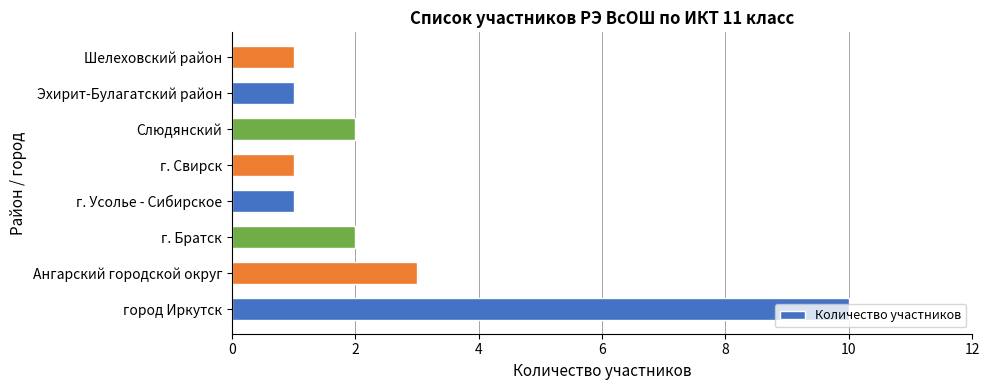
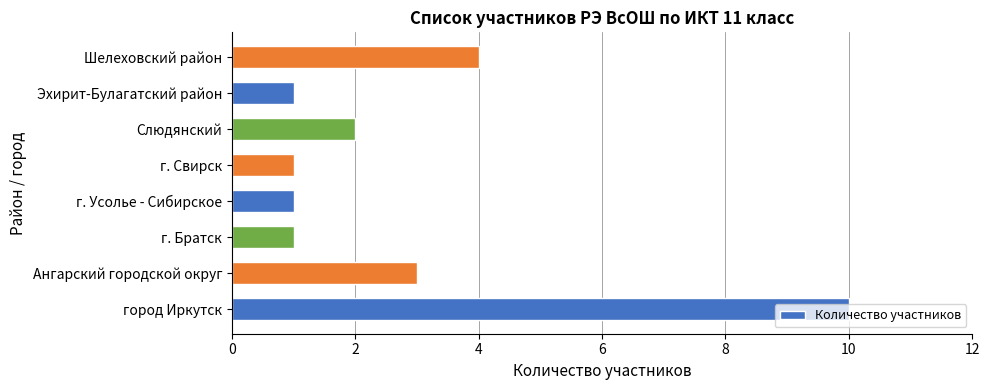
Шелеховский район: 1 -> 4
г. Братск: 2 -> 1
